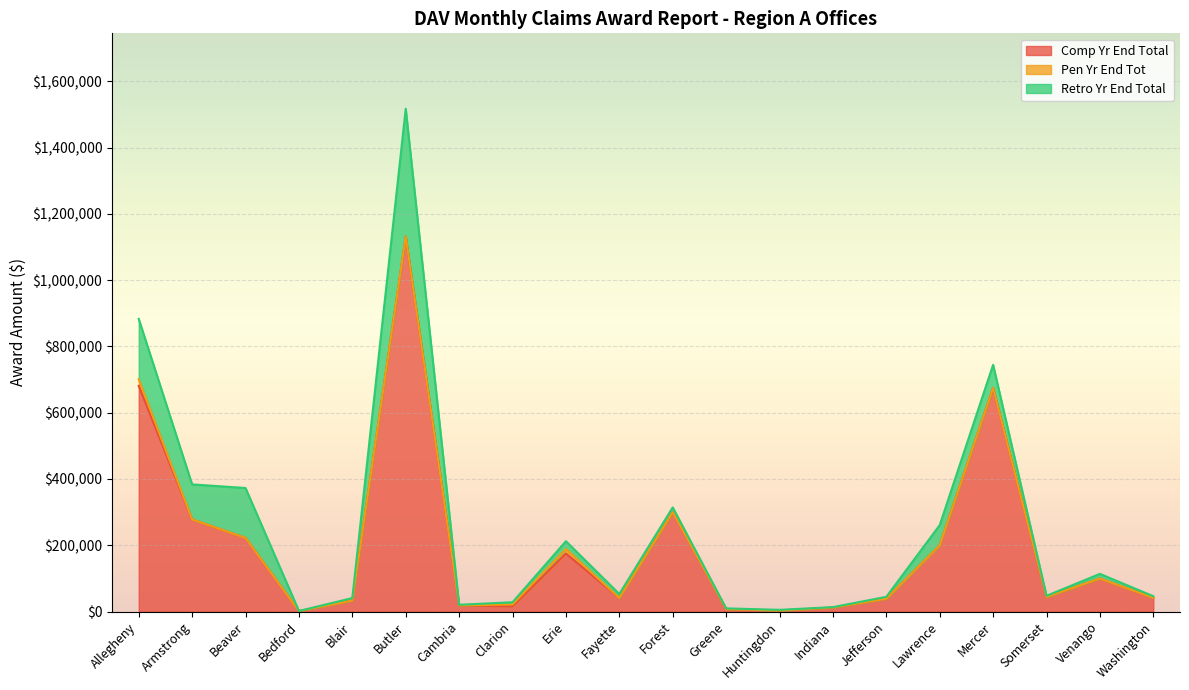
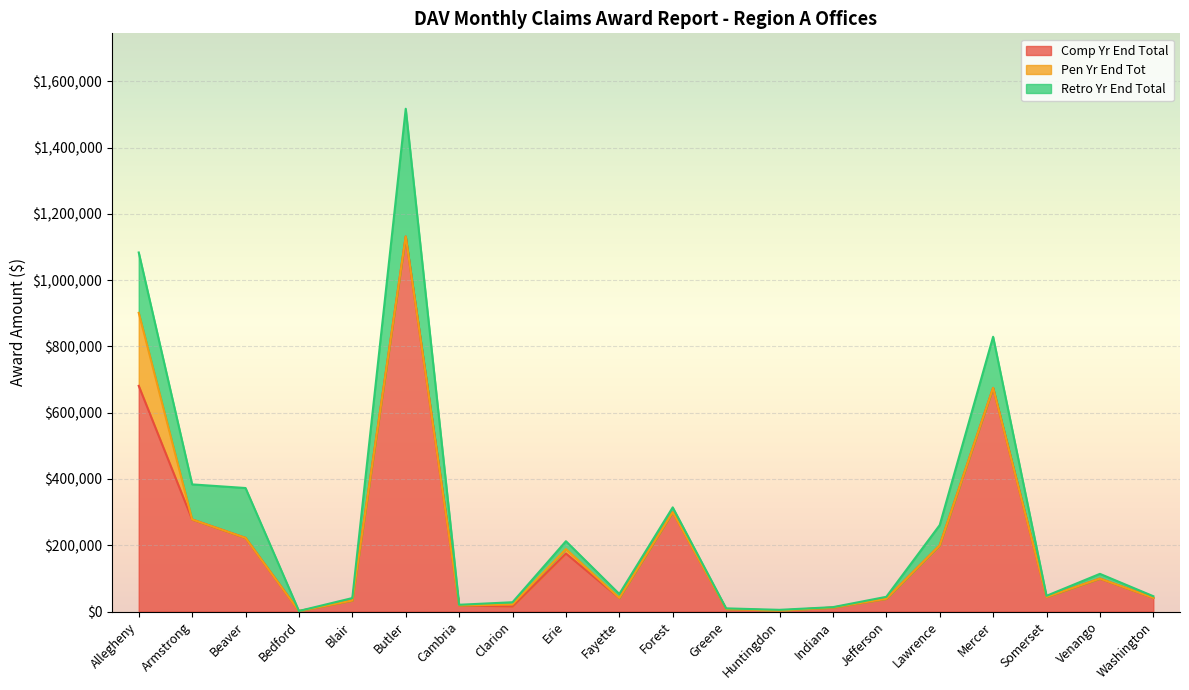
Pen Yr End Tot, Allegheny: $20,000 -> $220,000
Retro Yr End Total, Mercer: $70,000 -> $150,000
